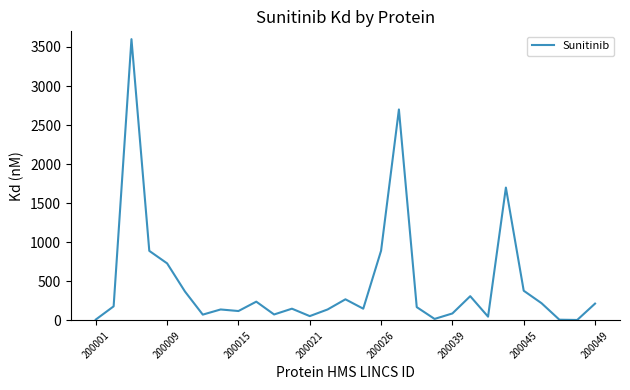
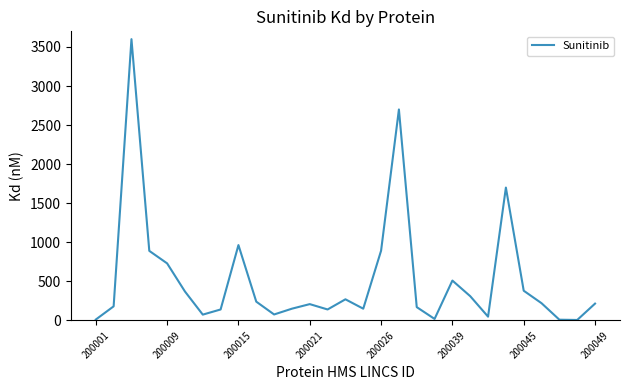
200015: 100 -> 1000
200021: 100 -> 200
200039: 100 -> 500
